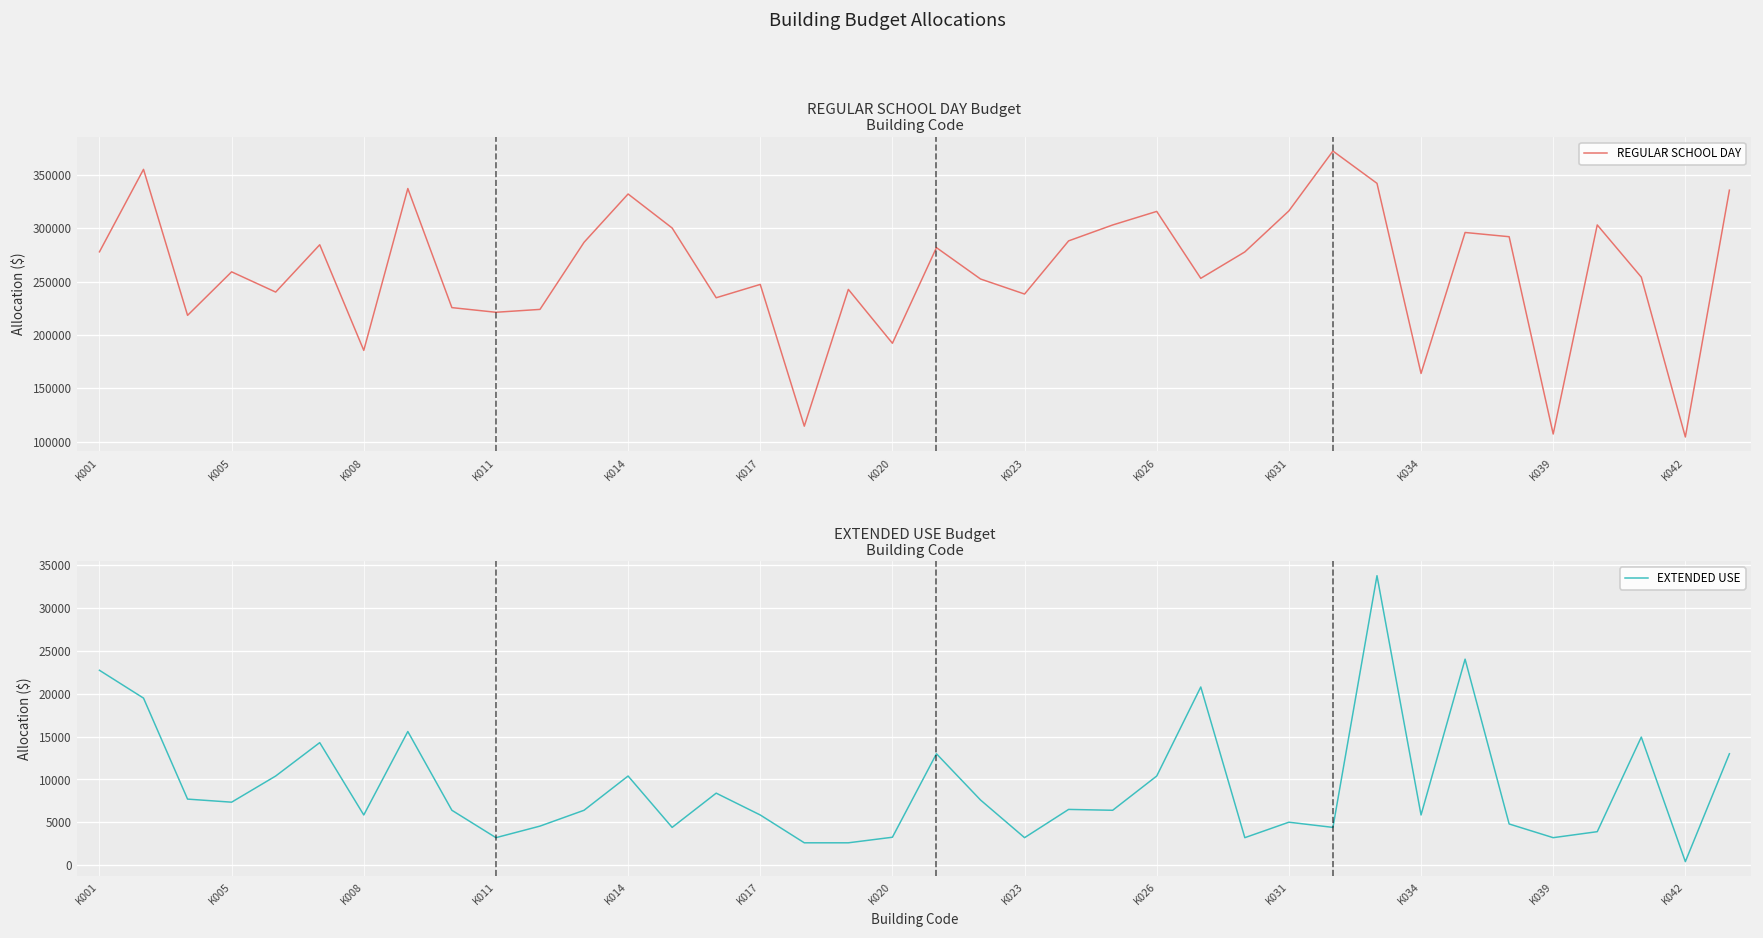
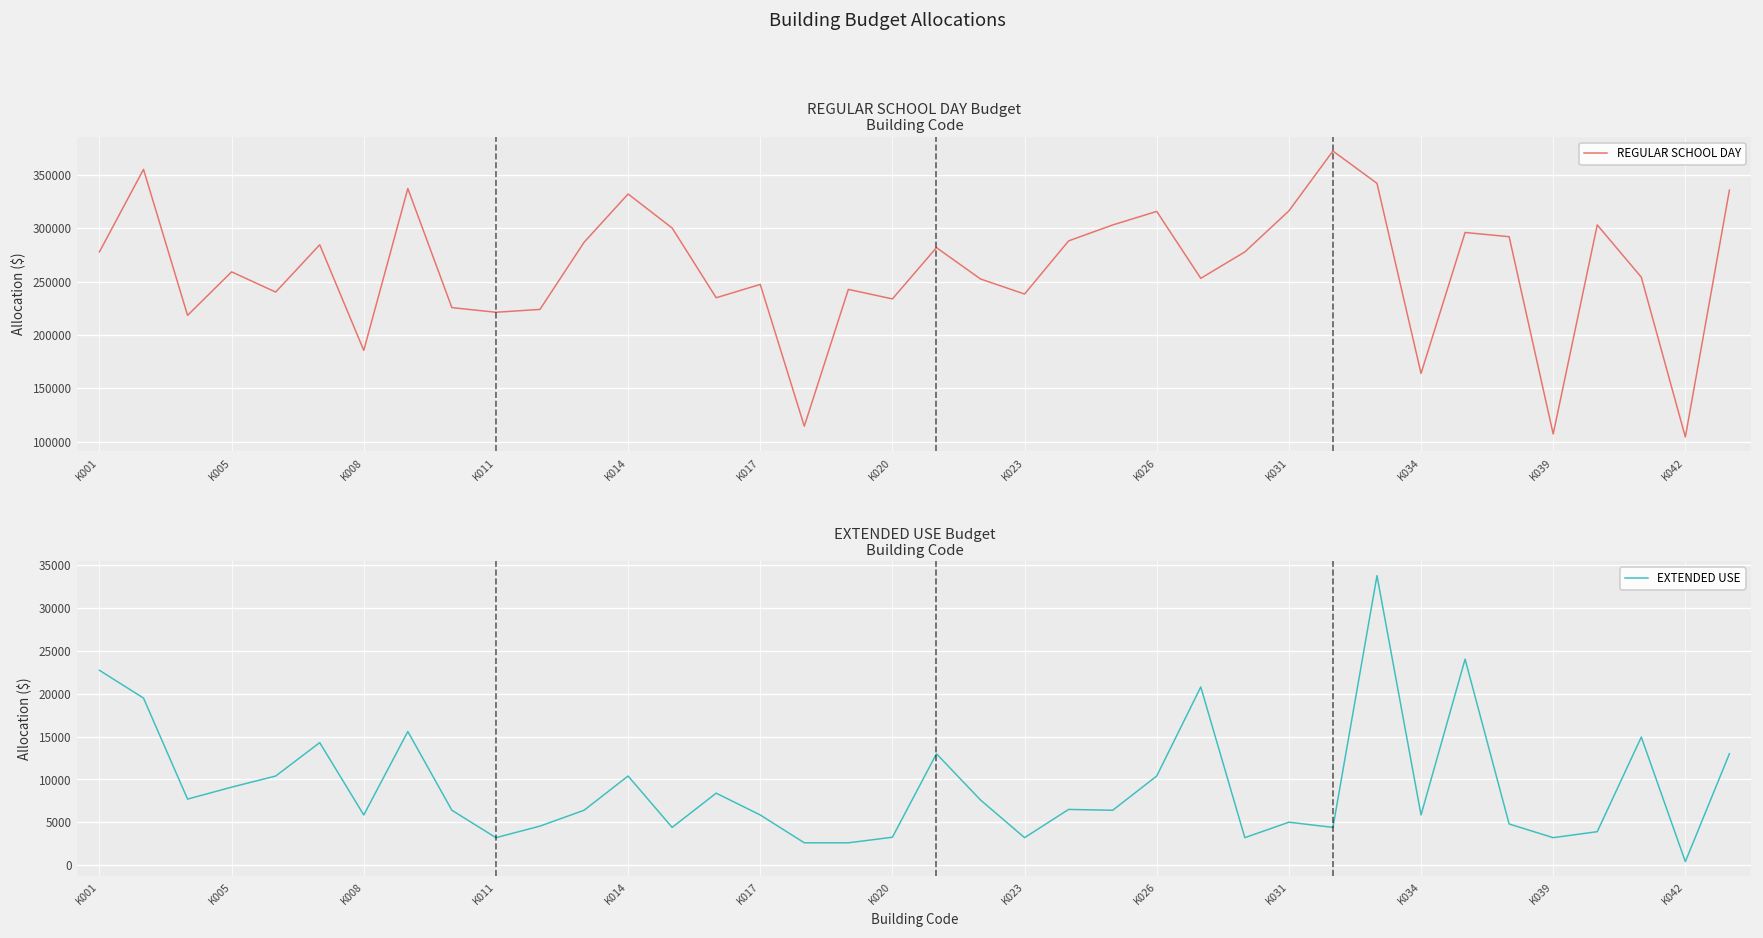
REGULAR SCHOOL DAY Budget Building Code, K020: 190000 -> 230000
EXTENDED USE Budget Building Code, K005: 7000 -> 9000
